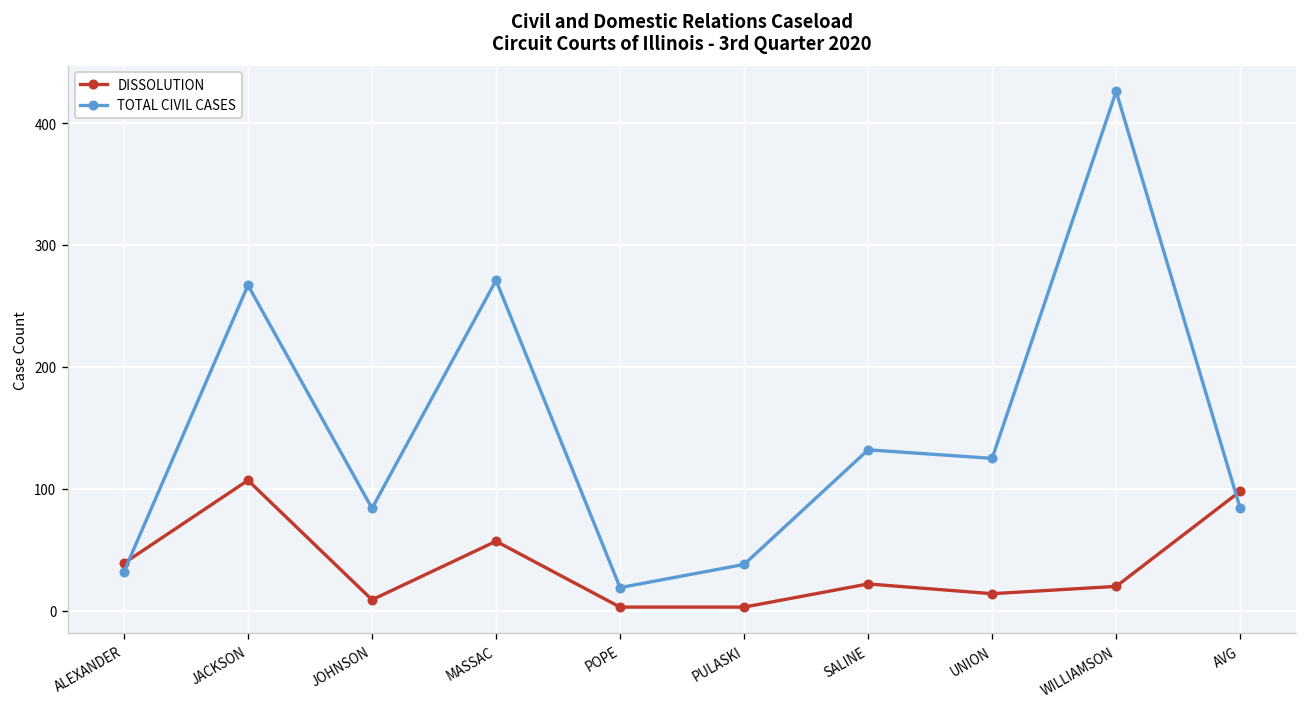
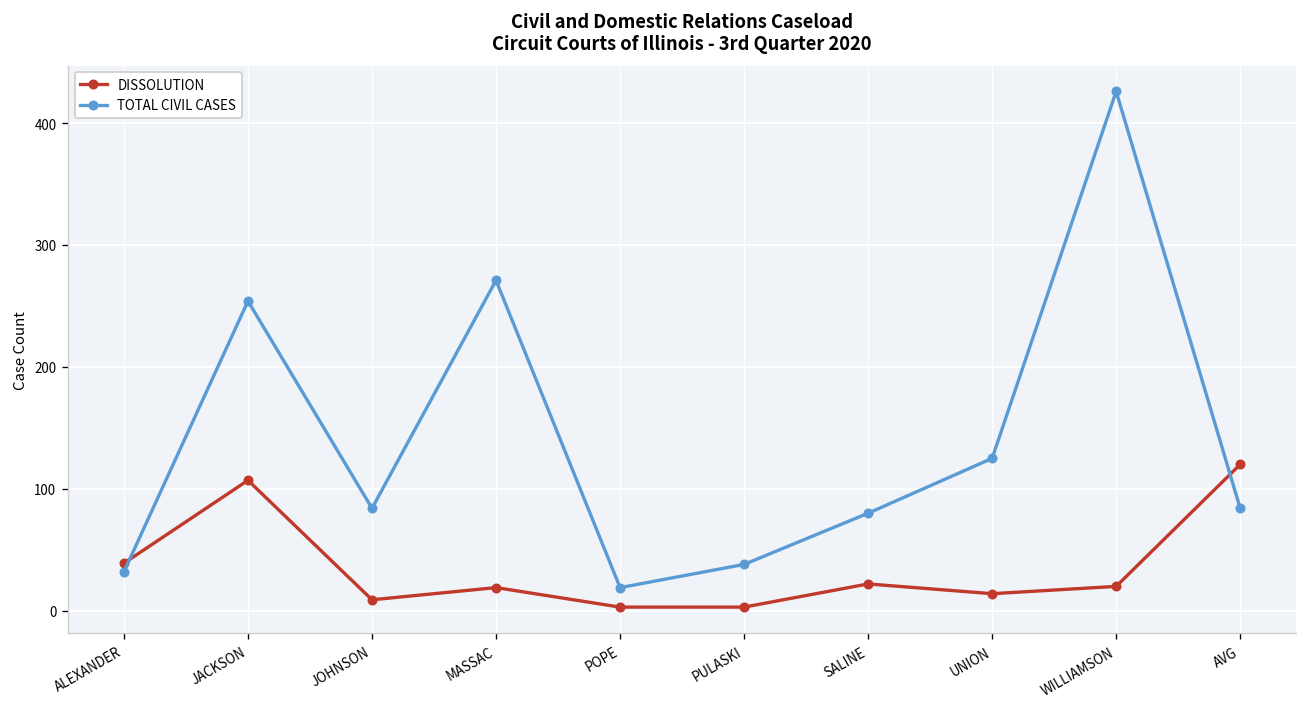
TOTAL CIVIL CASES, JACKSON: 267 -> 254
DISSOLUTION, MASSAC: 57 -> 19
TOTAL CIVIL CASES, SALINE: 132 -> 80
DISSOLUTION, AVG: 98 -> 120
